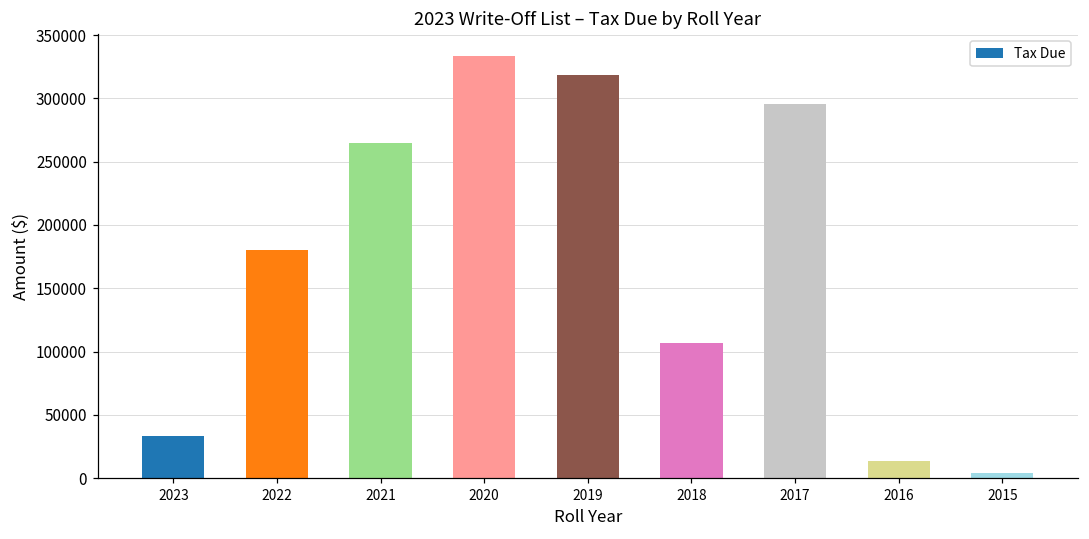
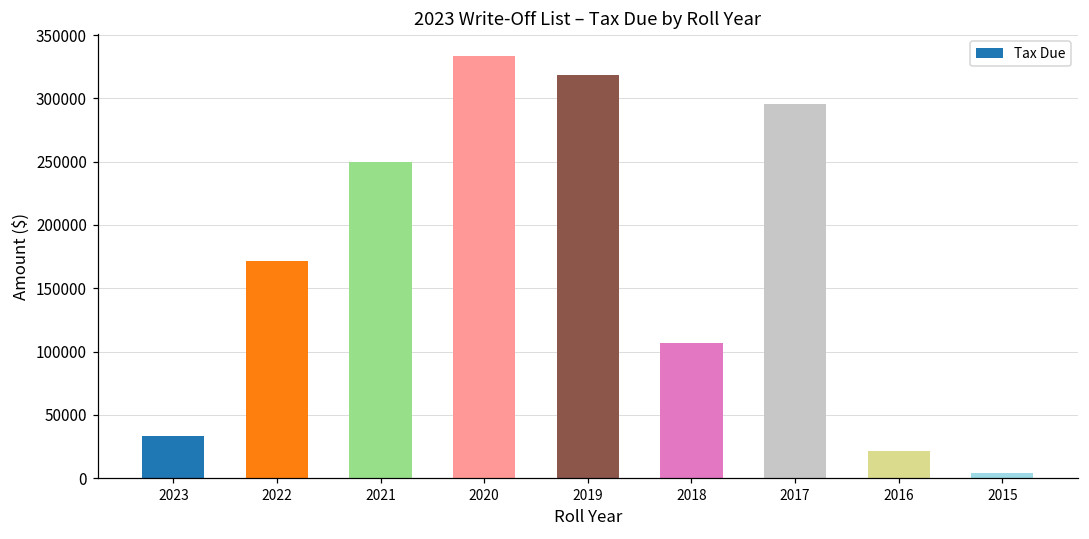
2022: 180000 -> 171000
2021: 265000 -> 250000
2016: 14000 -> 22000
